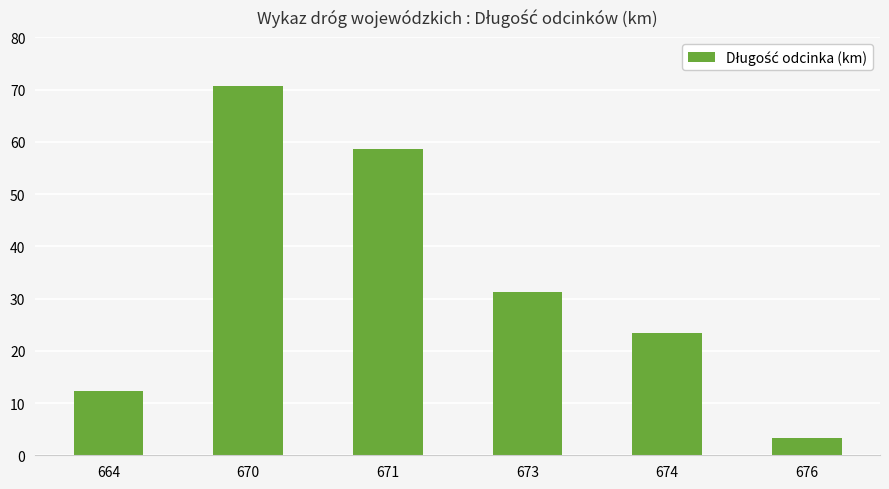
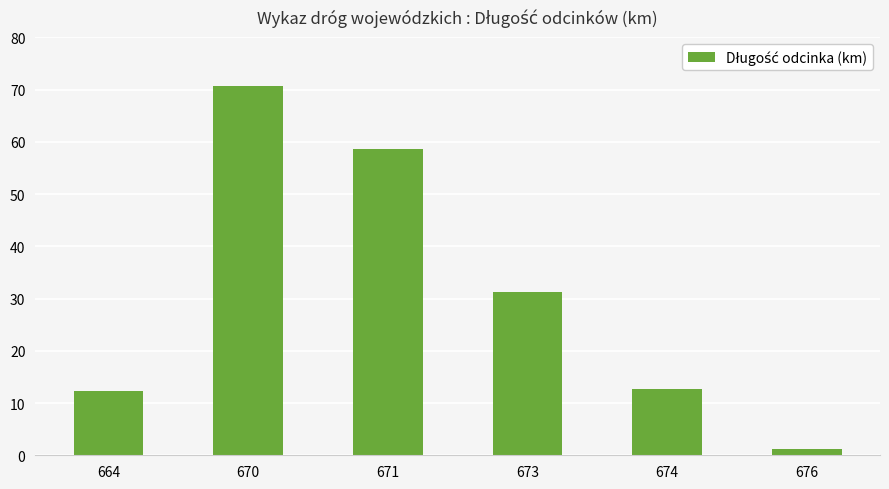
674: 23 -> 13
676: 3 -> 1
